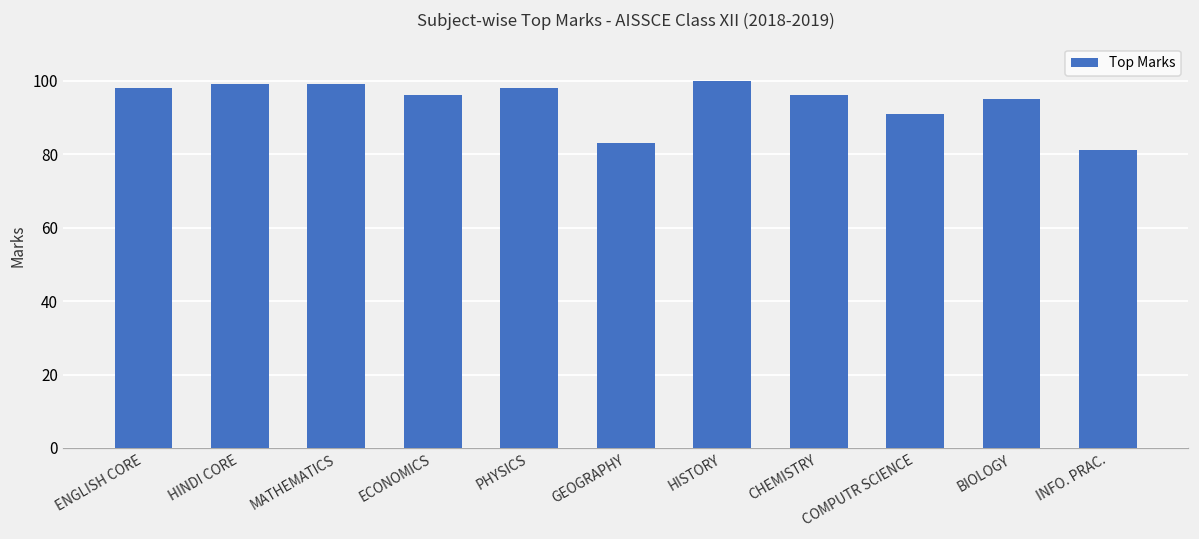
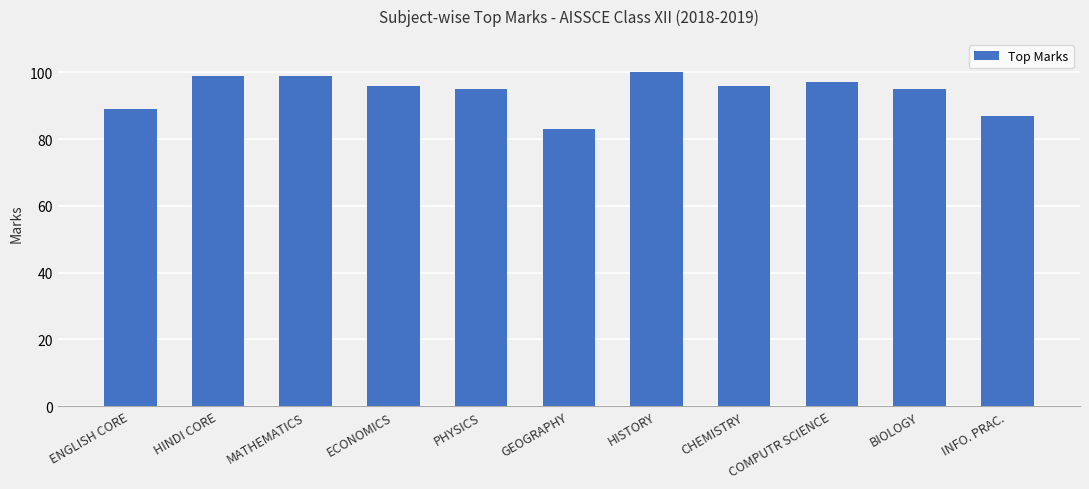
ENGLISH CORE: 98 -> 89
PHYSICS: 98 -> 95
COMPUTR SCIENCE: 91 -> 97
INFO. PRAC.: 81 -> 87
